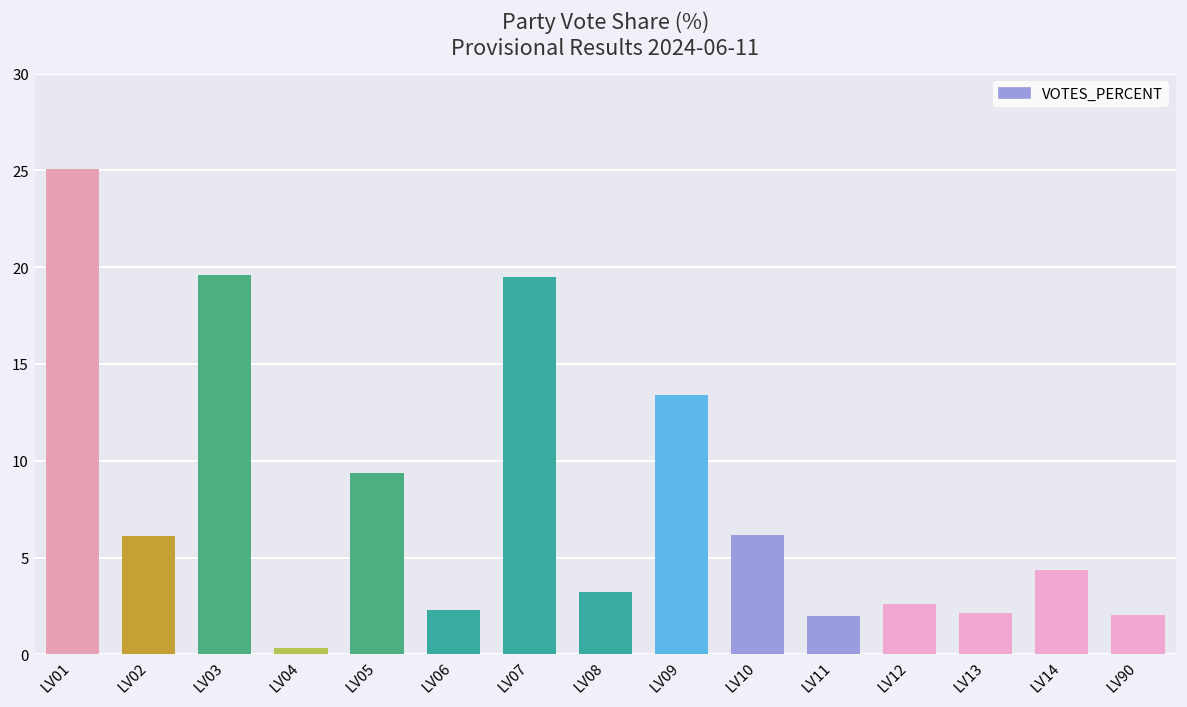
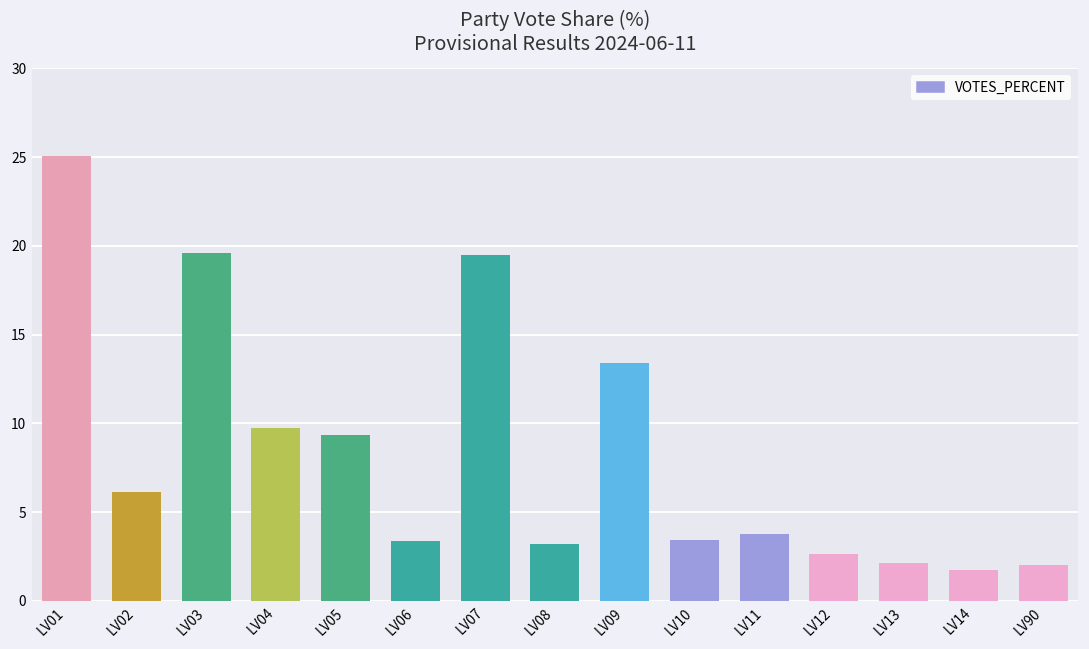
LV04: 0.3 -> 9.7
LV06: 2.3 -> 3.3
LV10: 6.2 -> 3.4
LV11: 2.0 -> 3.8
LV14: 4.4 -> 1.7
